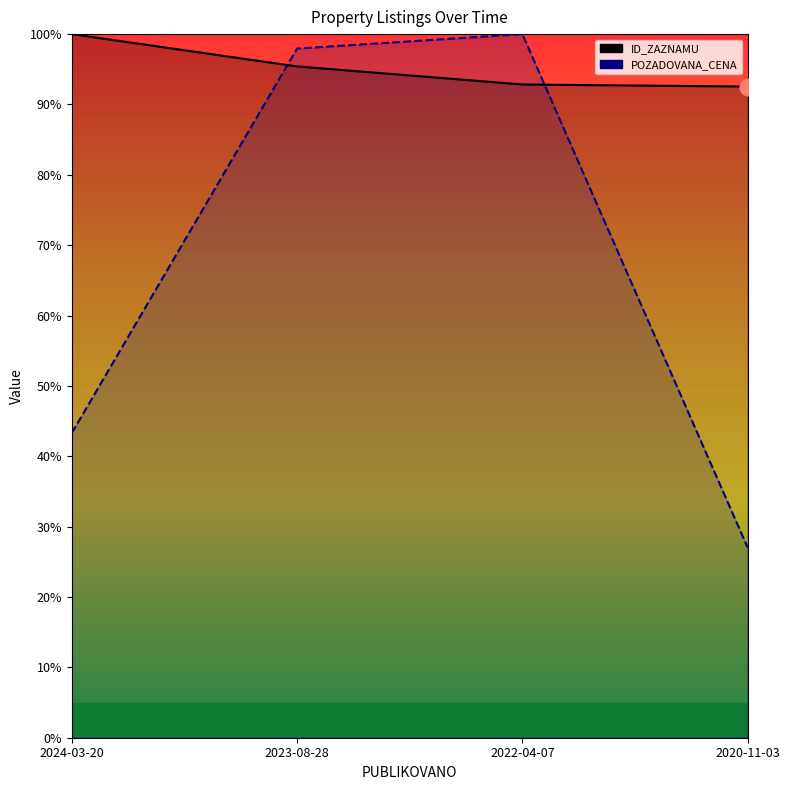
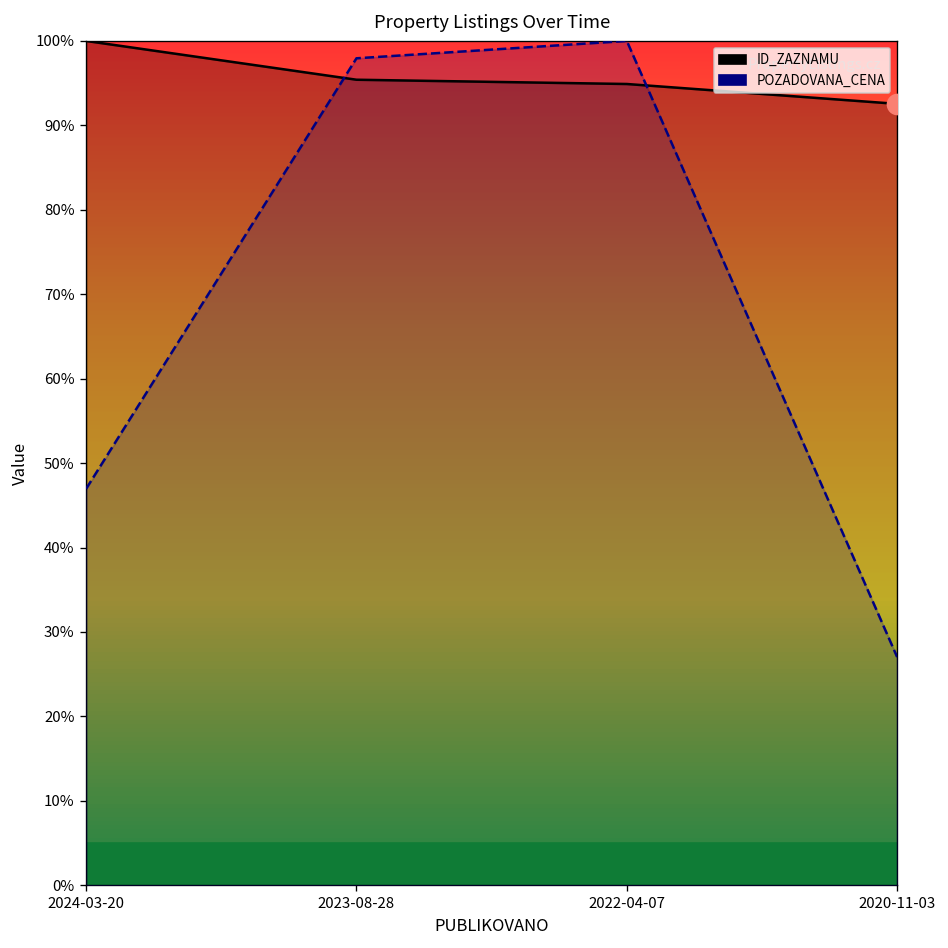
POZADOVANA_CENA, 2024-03-20: 43% -> 47%
ID_ZAZNAMU, 2022-04-07: 93% -> 95%
